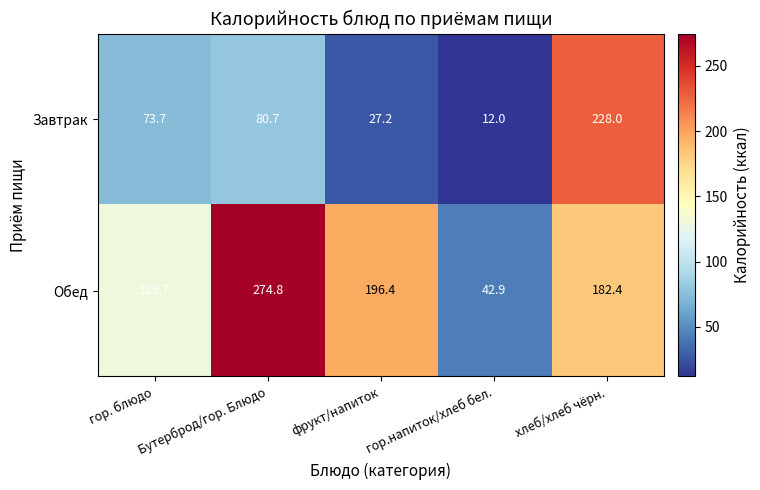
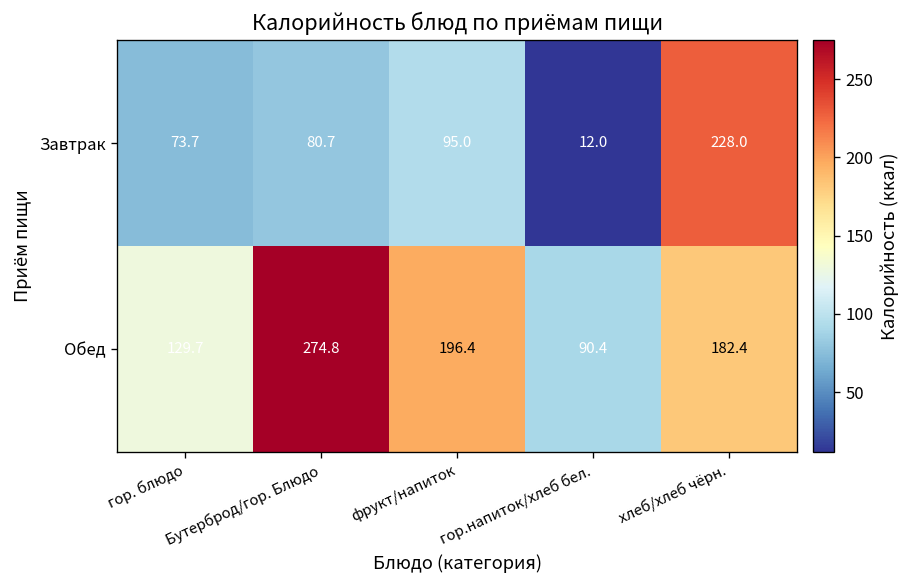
Завтрак, фрукт/напиток: 27.2 -> 95.0
Обед, гор.напиток/хлеб бел.: 42.9 -> 90.4
